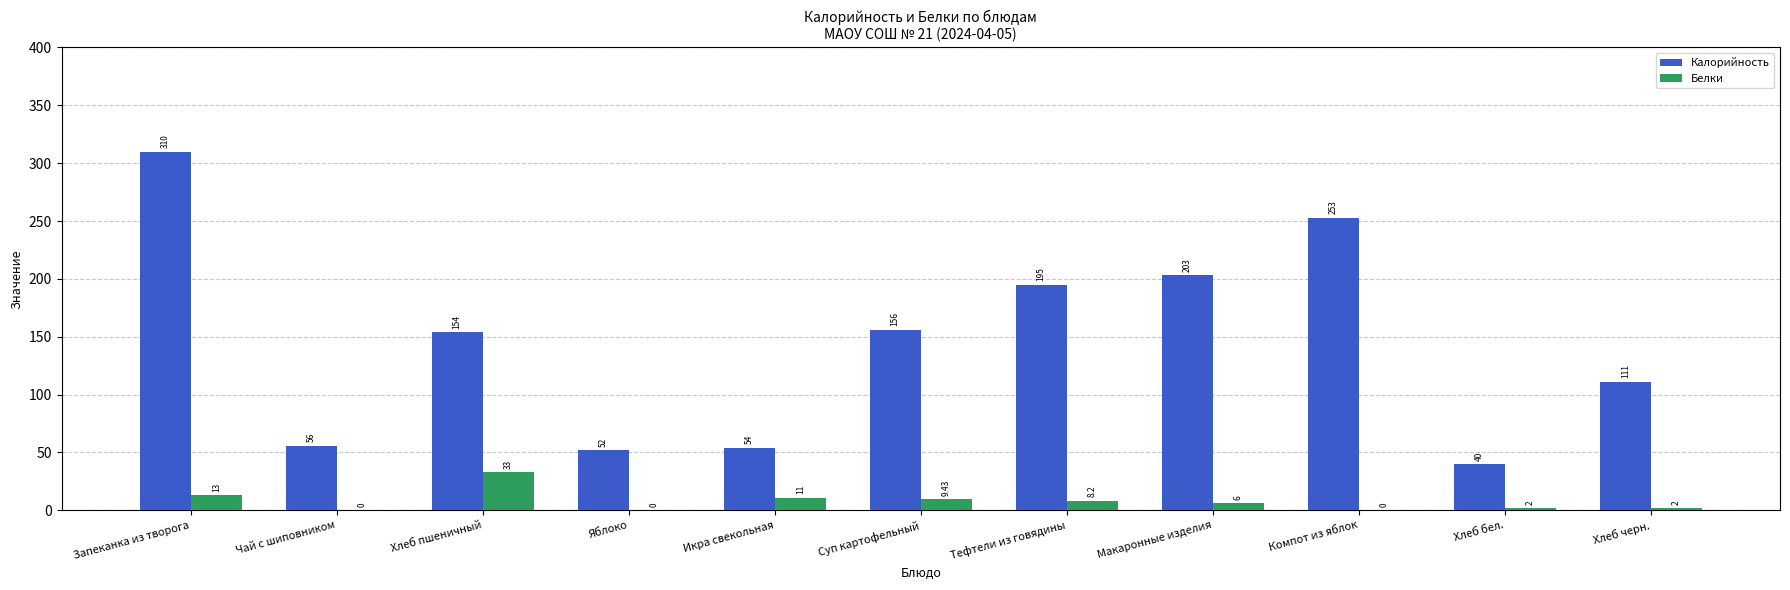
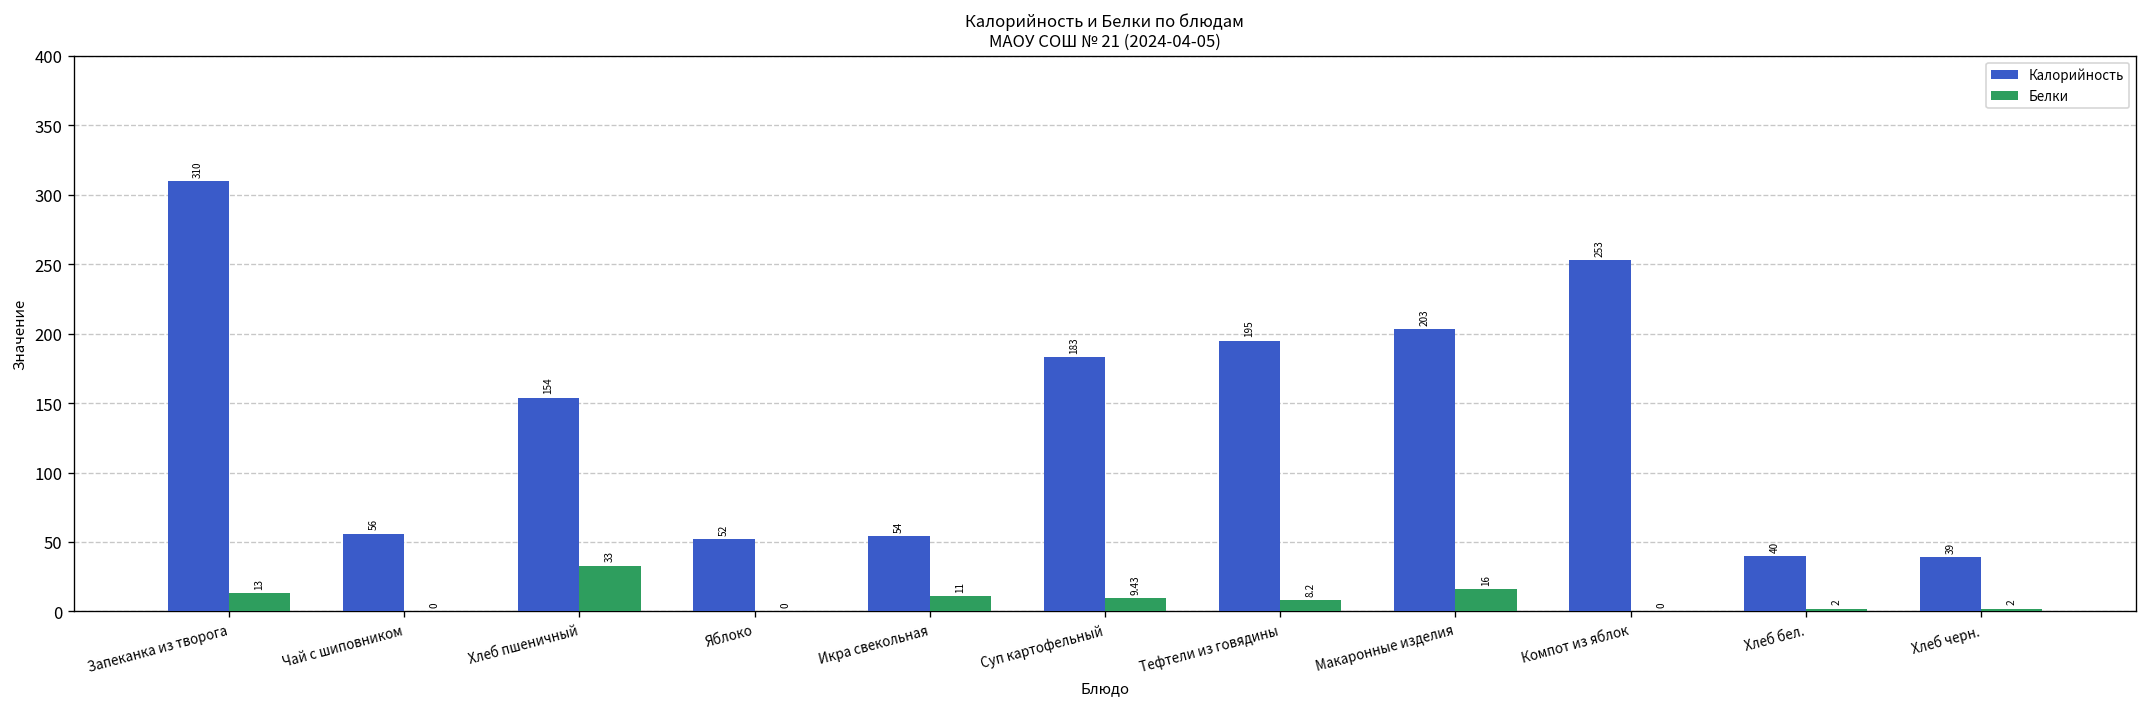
Калорийность, Суп картофельный: 156 -> 183
Белки, Макаронные изделия: 6 -> 16
Калорийность, Хлеб черн.: 111 -> 39
